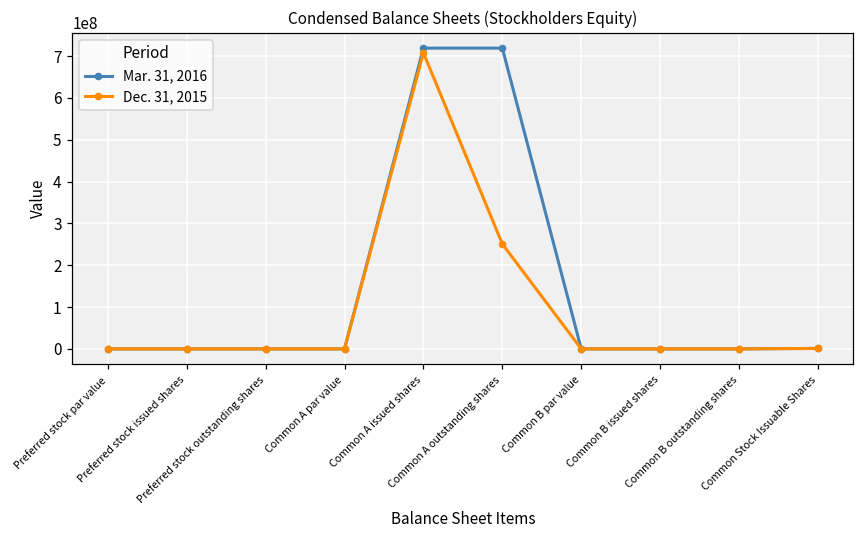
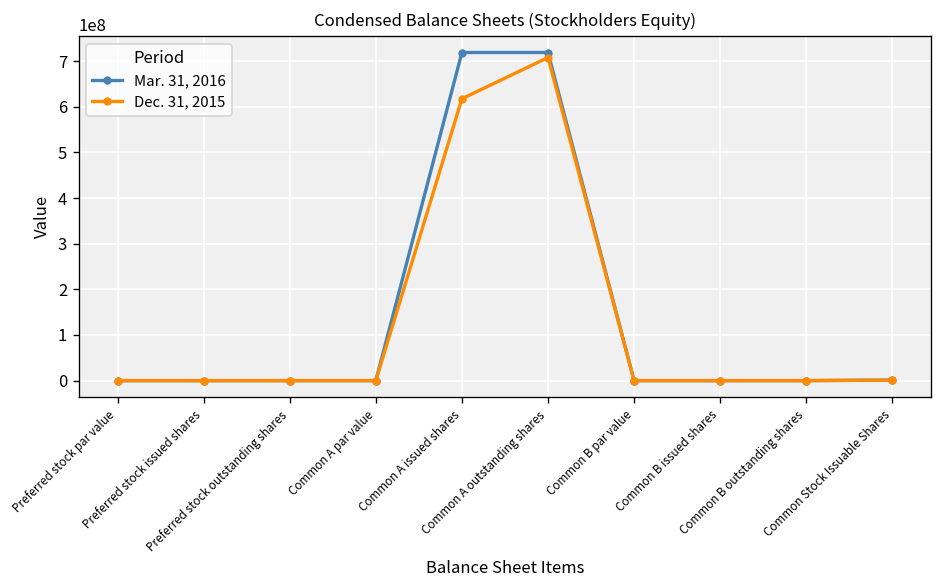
Dec. 31, 2015, Common A issued shares: 710000000 -> 620000000
Dec. 31, 2015, Common A outstanding shares: 250000000 -> 710000000
